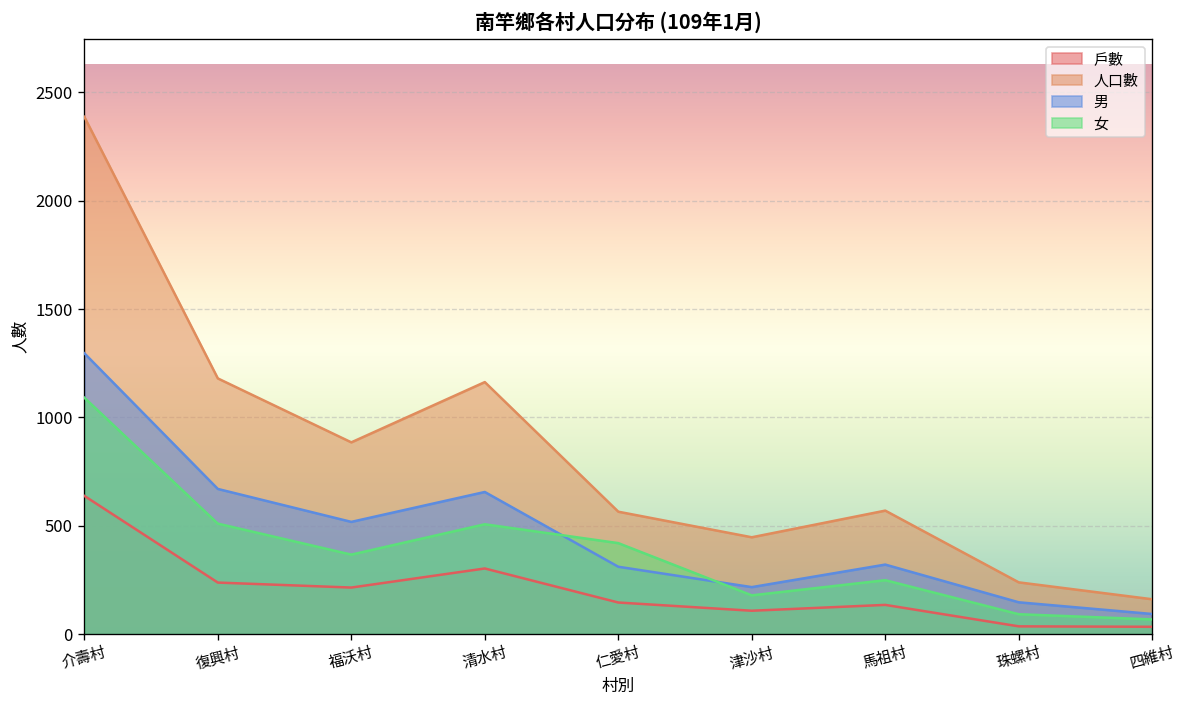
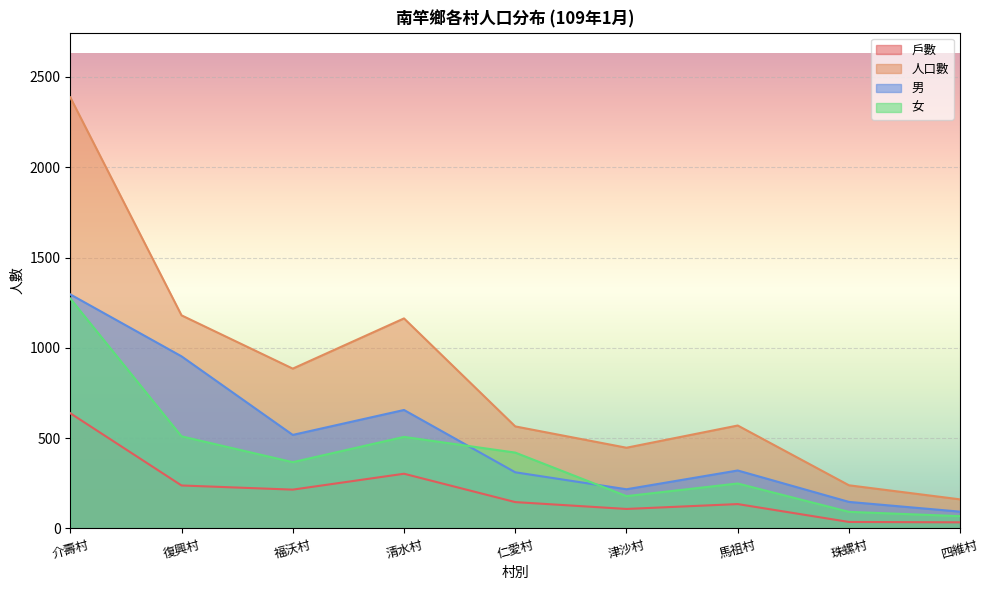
女, 介壽村: 1090 -> 1270
男, 復興村: 670 -> 950
